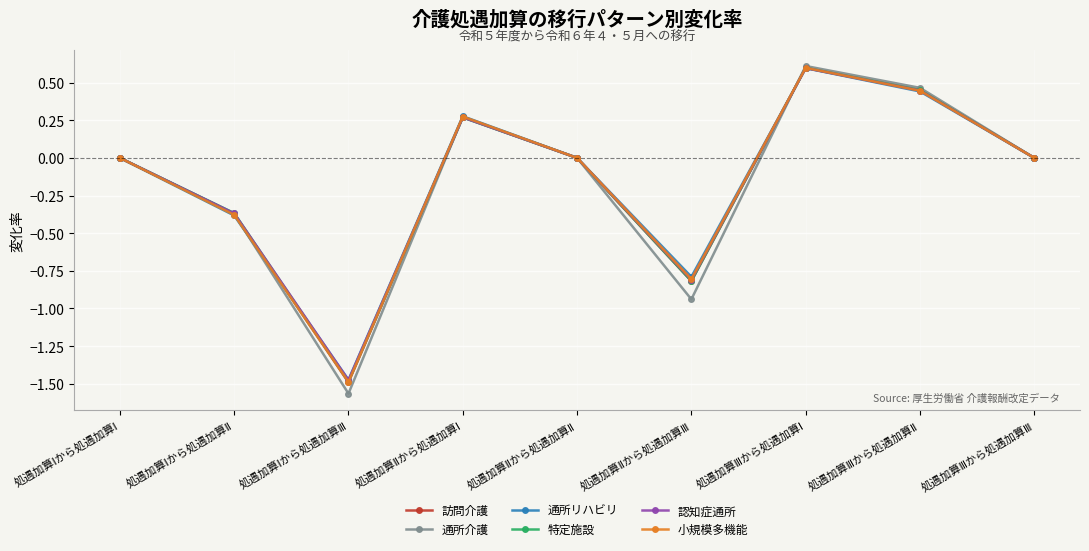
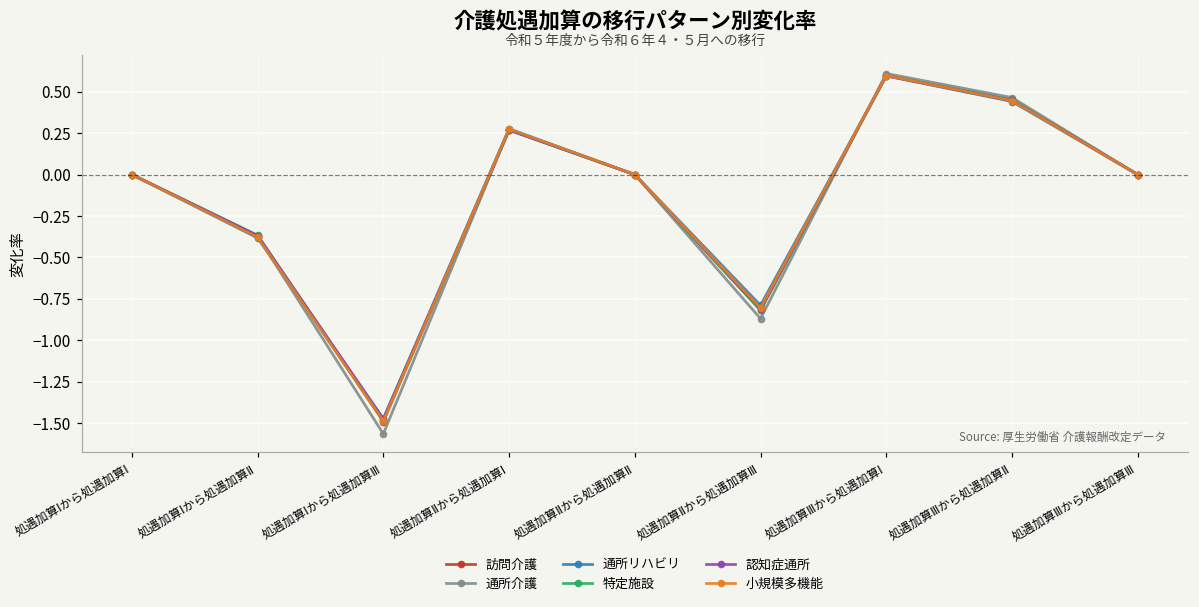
通所介護, 処遇加算Ⅱから処遇加算Ⅲ: -0.94 -> -0.87
